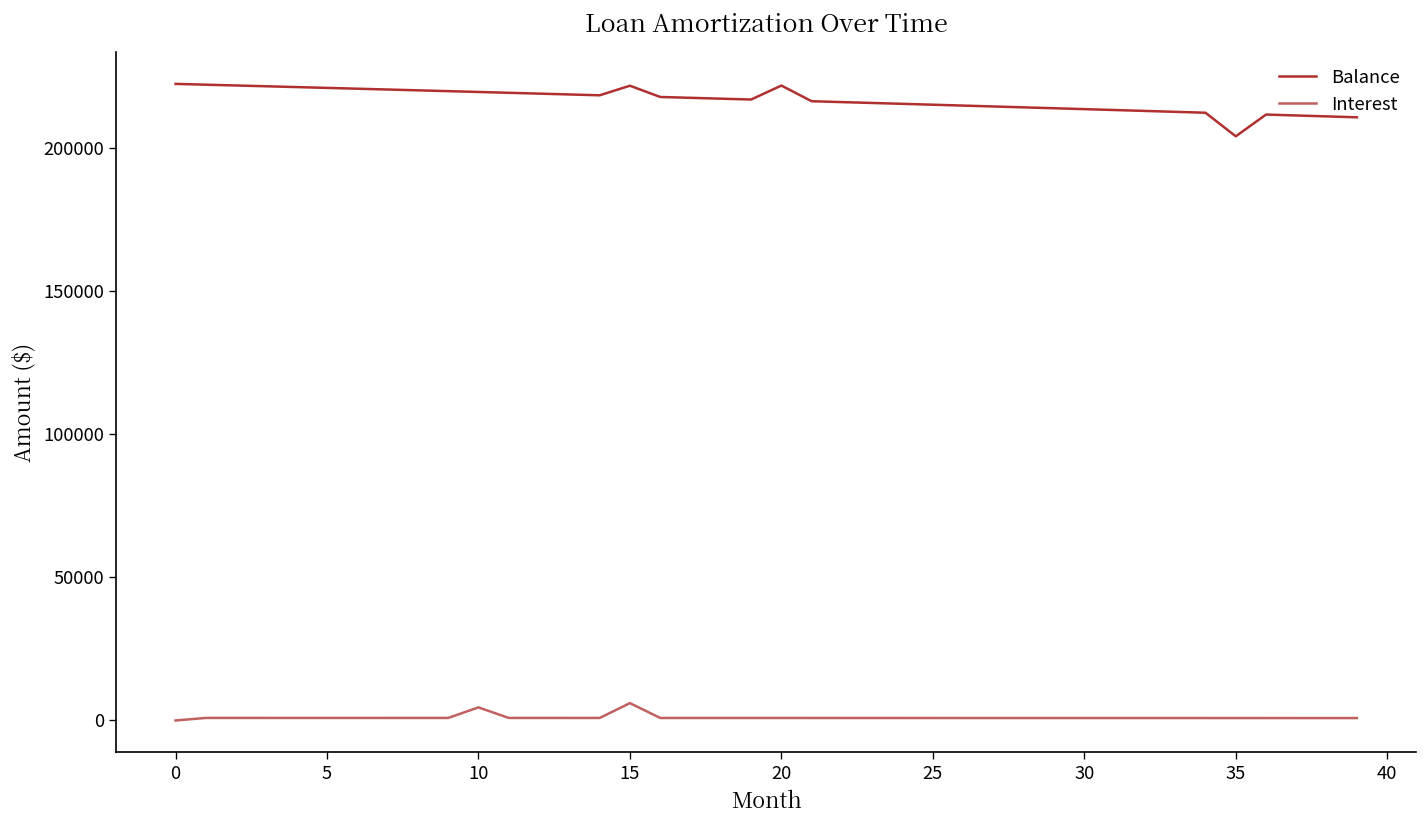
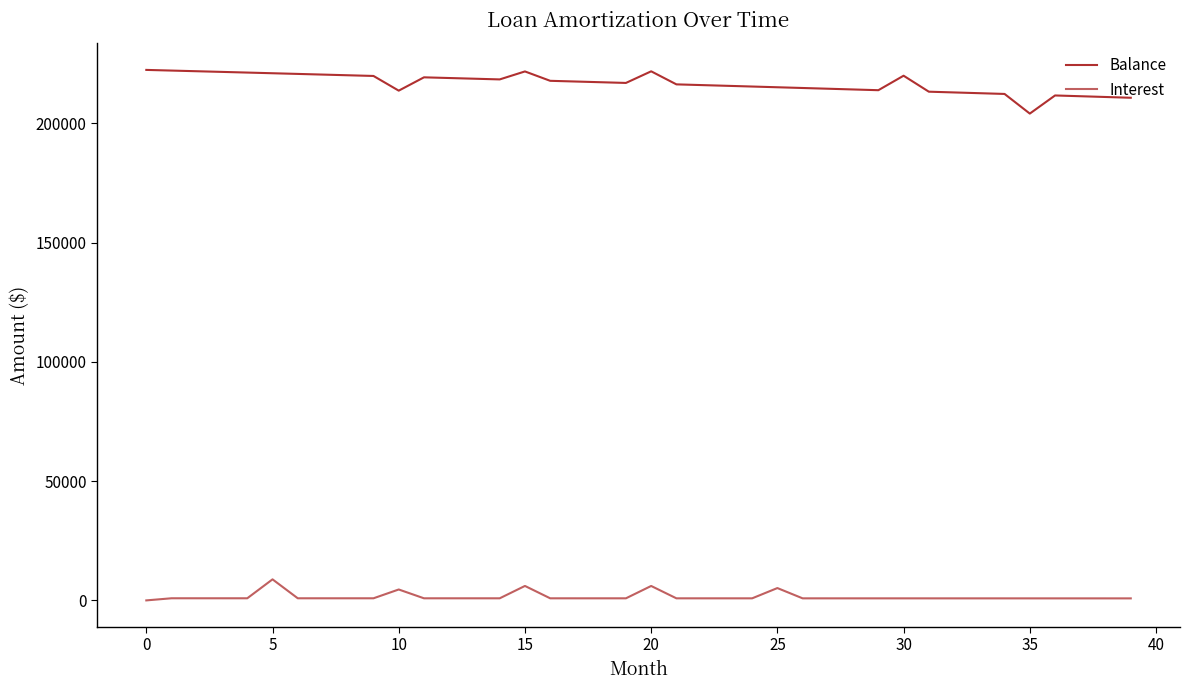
Interest, 5: 1000 -> 9000
Balance, 10: 220000 -> 214000
Interest, 20: 1000 -> 6000
Interest, 25: 1000 -> 5000
Balance, 30: 214000 -> 220000
